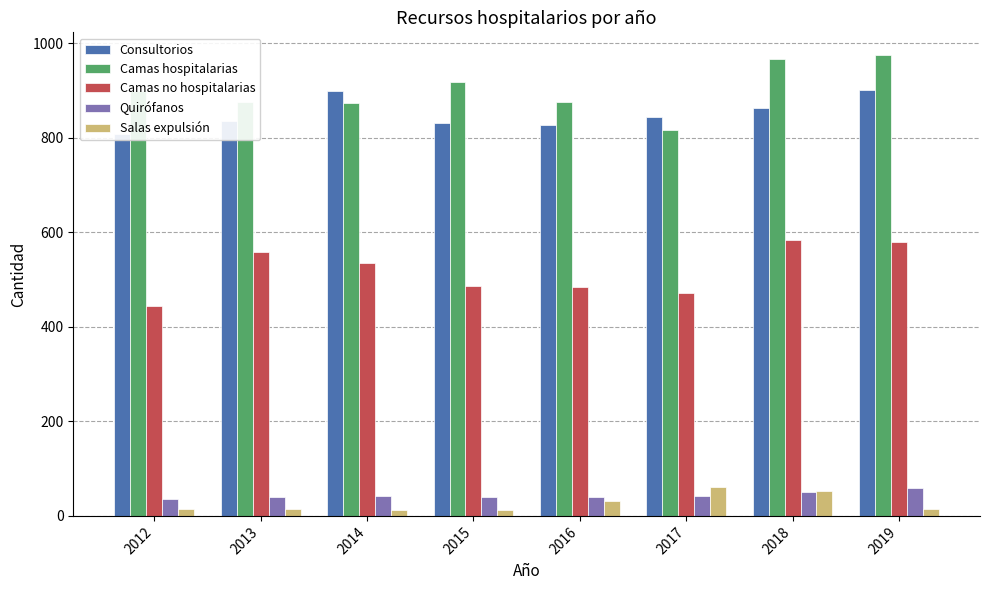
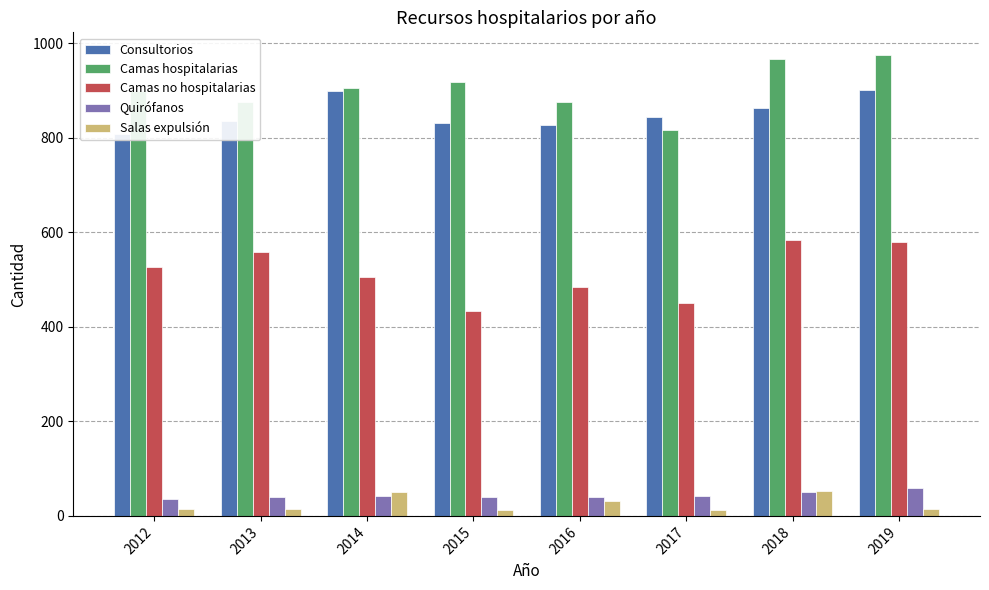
Camas no hospitalarias, 2012: 440 -> 530
Camas hospitalarias, 2014: 870 -> 910
Camas no hospitalarias, 2014: 530 -> 510
Salas expulsión, 2014: 10 -> 50
Camas no hospitalarias, 2015: 490 -> 430
Camas no hospitalarias, 2017: 470 -> 450
Salas expulsión, 2017: 60 -> 10
